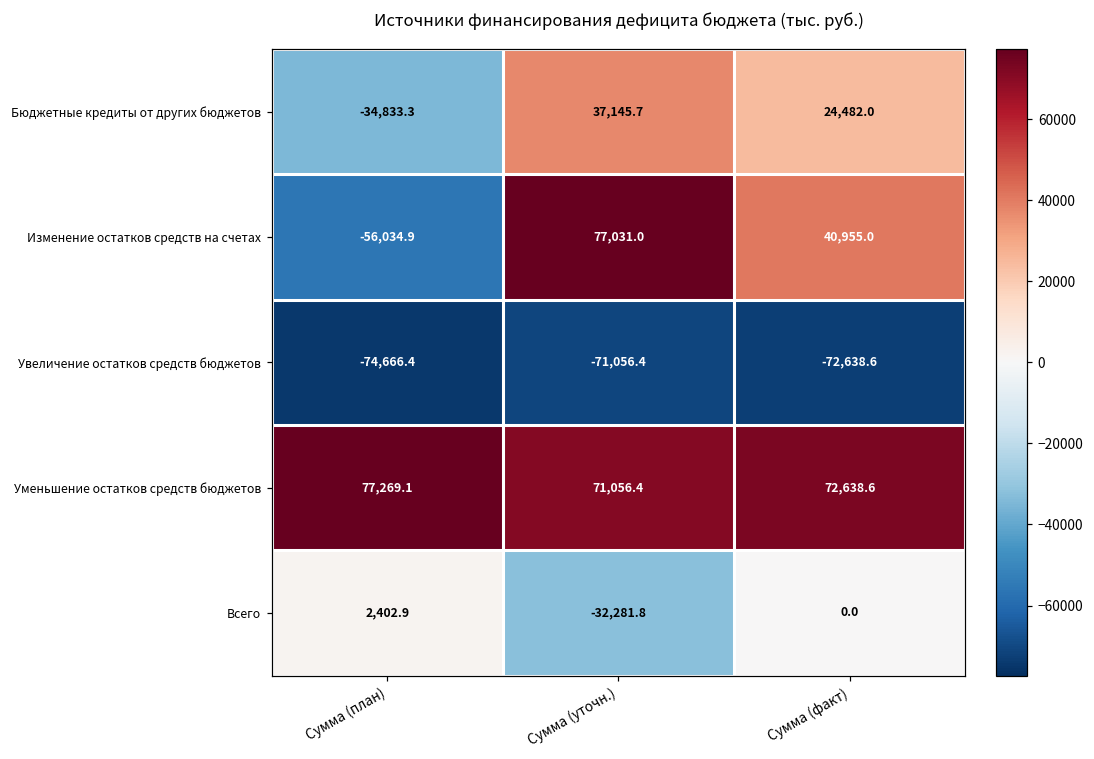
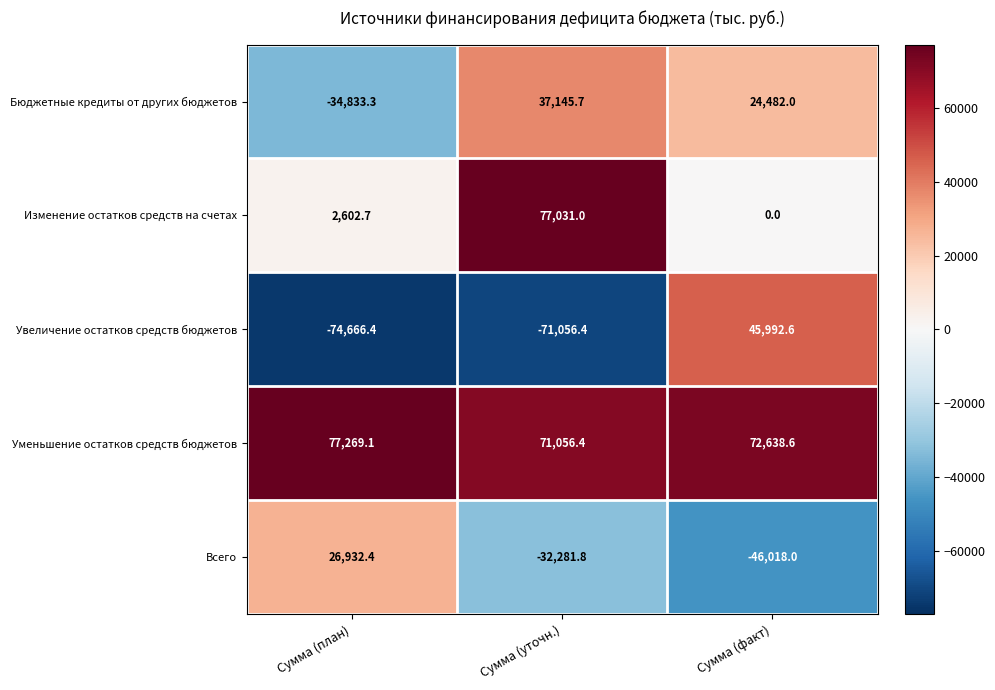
Изменение остатков средств на счетах, Сумма (план): -56,034.9 -> 2,602.7
Изменение остатков средств на счетах, Сумма (факт): 40,955.0 -> 0.0
Увеличение остатков средств бюджетов, Сумма (факт): -72,638.6 -> 45,992.6
Всего, Сумма (план): 2,402.9 -> 26,932.4
Всего, Сумма (факт): 0.0 -> -46,018.0
